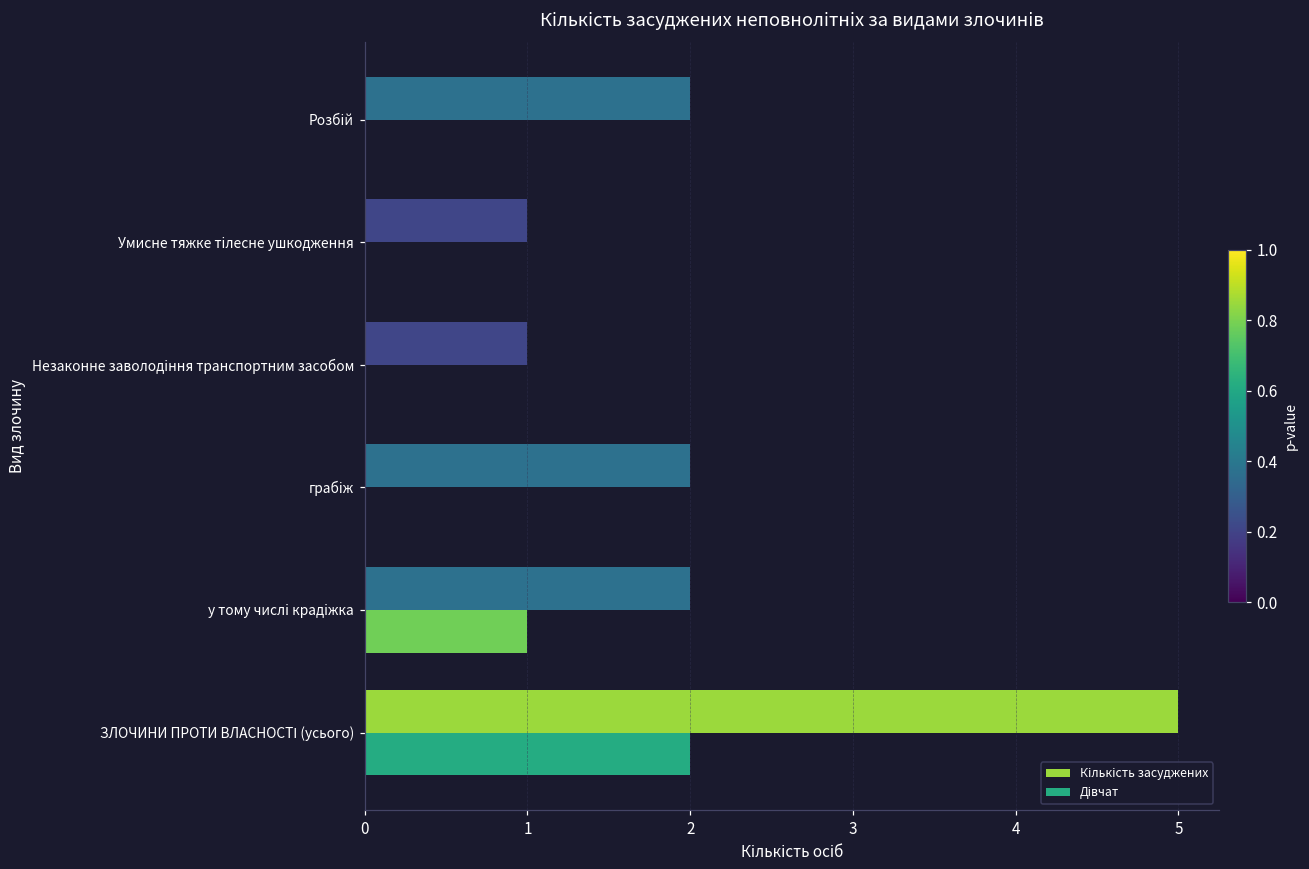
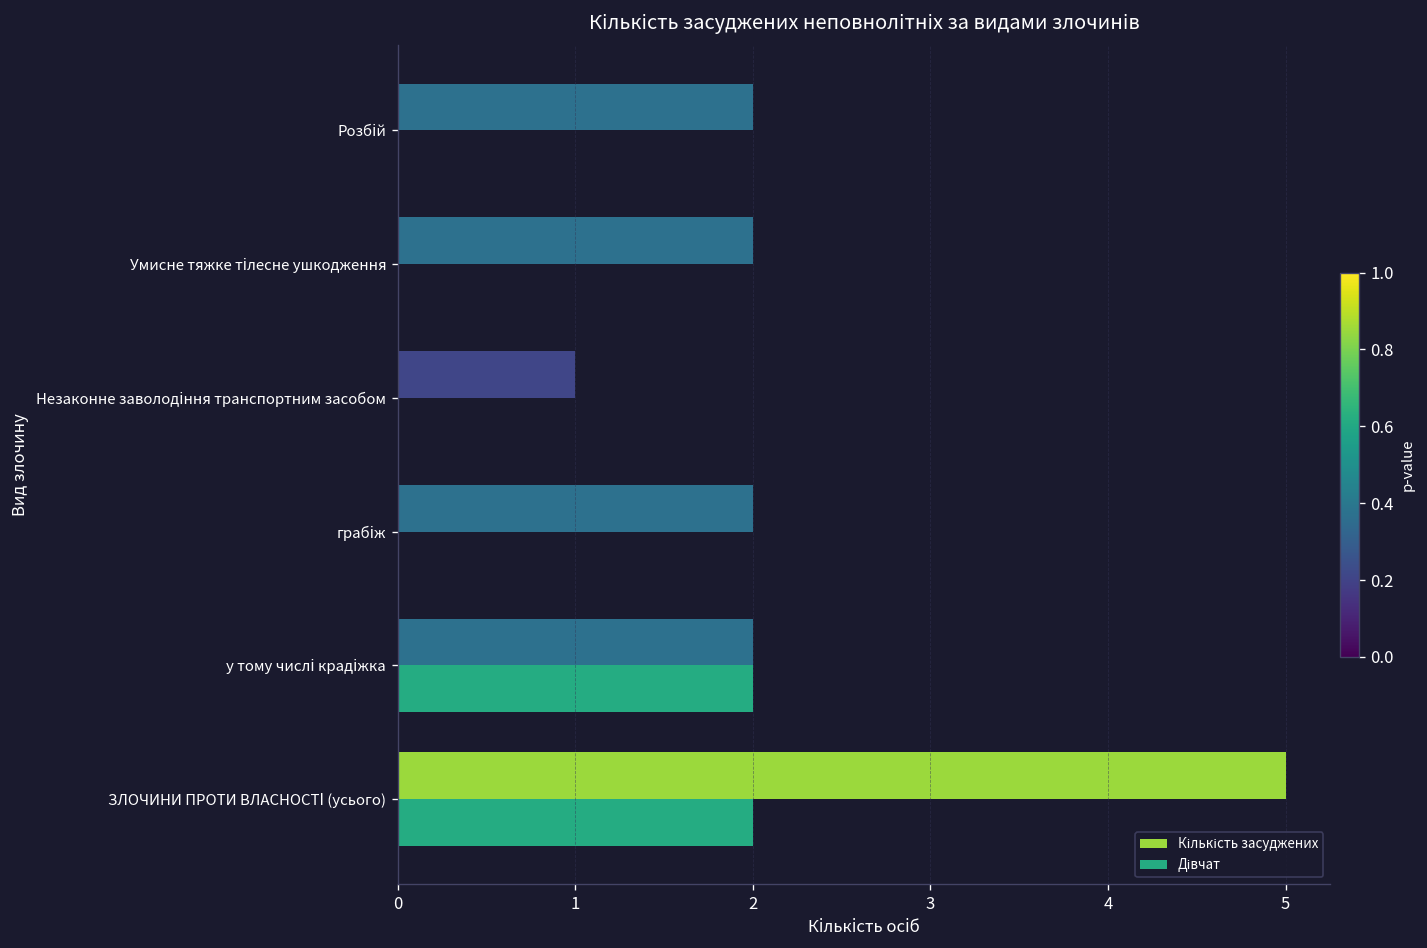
Кількість засуджених, Умисне тяжке тілесне ушкодження: 1 -> 2
Дівчат, у тому числі крадіжка: 1 -> 2
